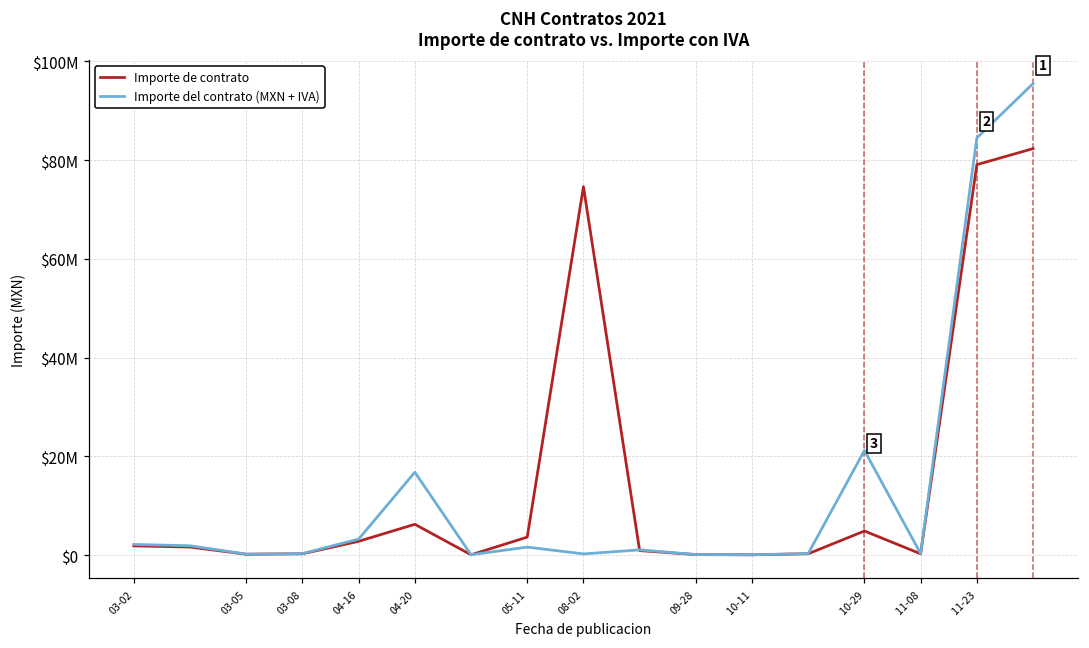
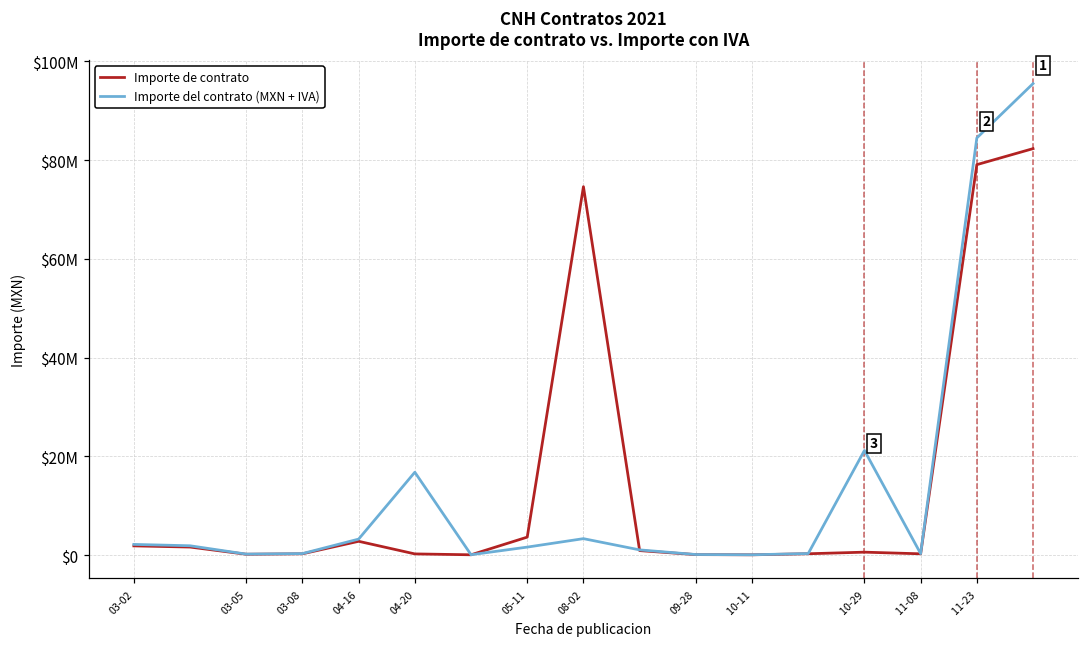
Importe de contrato, 04-20: $6000000 -> $0
Importe del contrato (MXN + IVA), 08-02: $0 -> $3000000
Importe de contrato, 10-29: $5000000 -> $1000000
